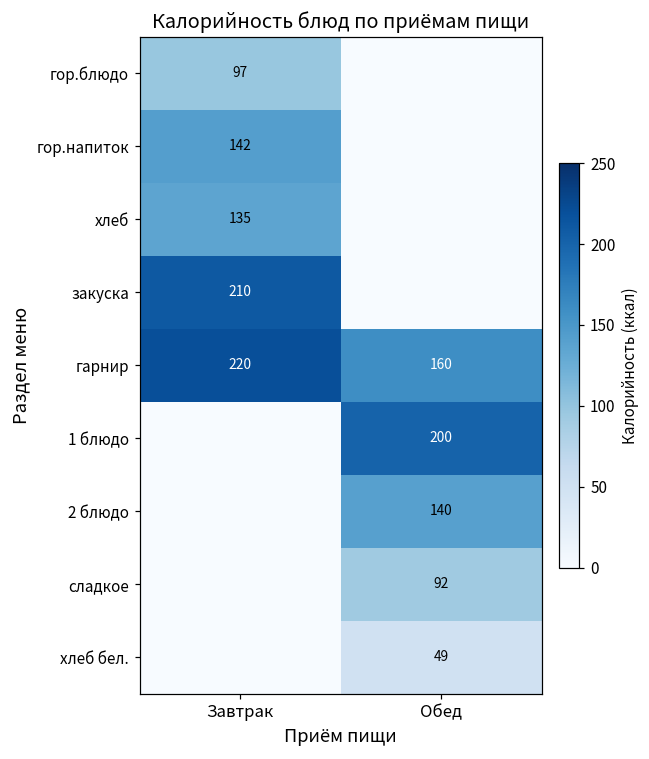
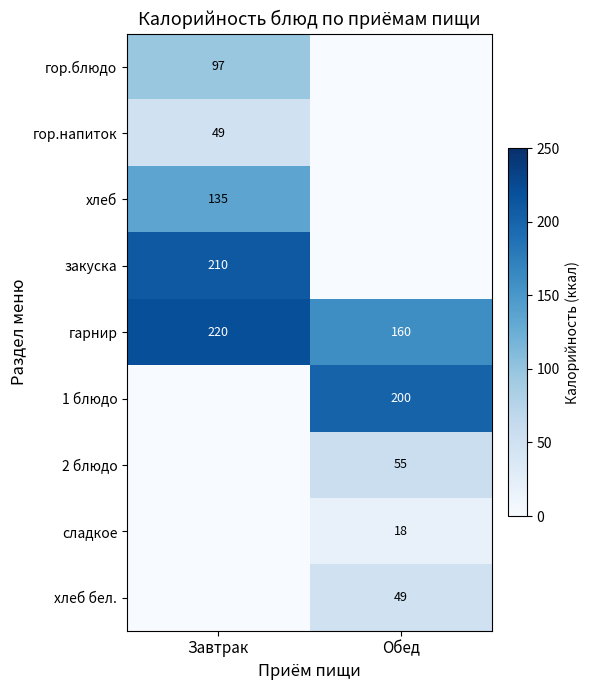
гор.напиток, Завтрак: 142 -> 49
2 блюдо, Обед: 140 -> 55
сладкое, Обед: 92 -> 18
